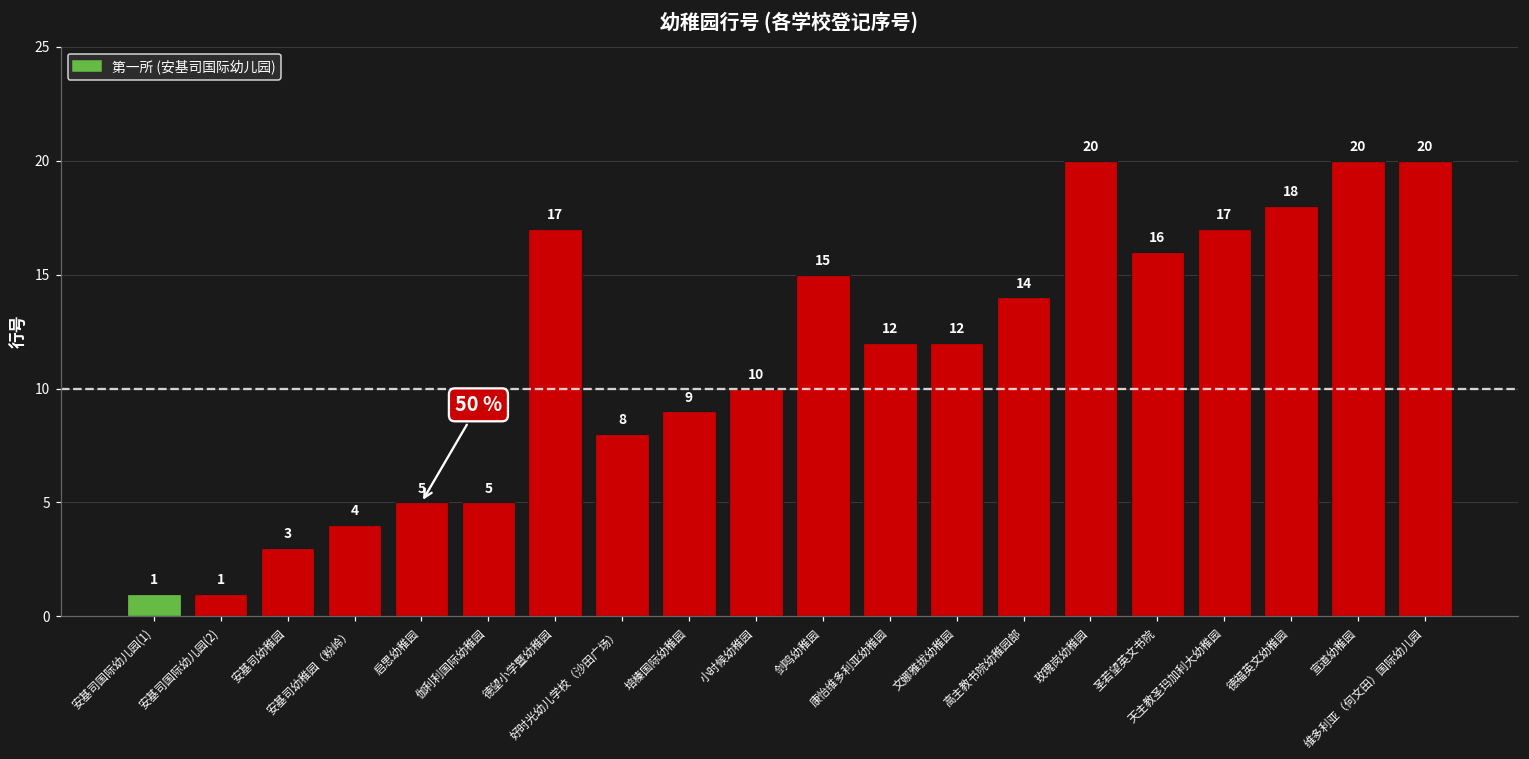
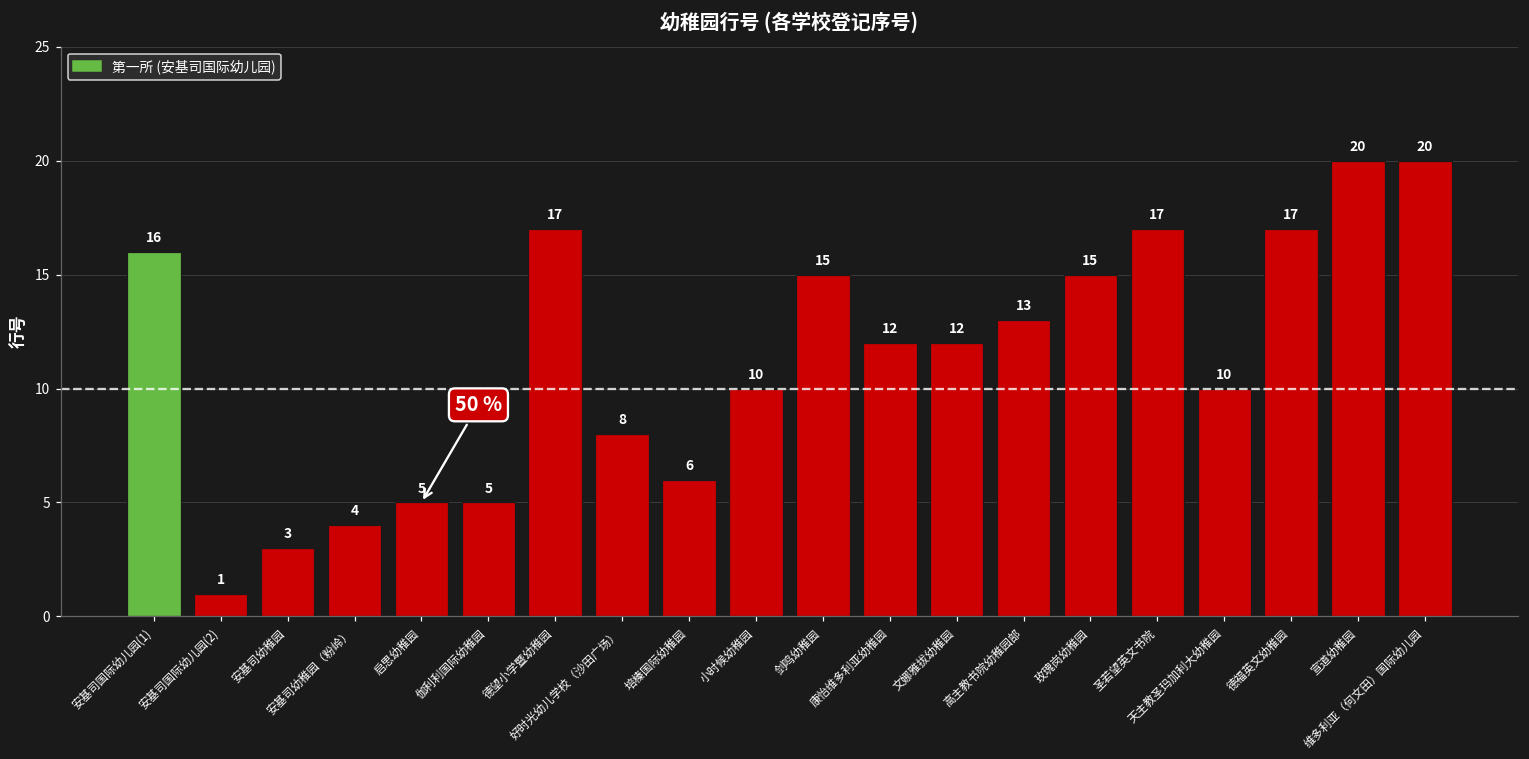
安基司国际幼儿园(1): 1 -> 16
培榛国际幼稚园: 9 -> 6
高主教书院幼稚园部: 14 -> 13
玫瑰岗幼稚园: 20 -> 15
圣若望英文书院: 16 -> 17
天主教圣玛加利大幼稚园: 17 -> 10
德福英文幼稚园: 18 -> 17
